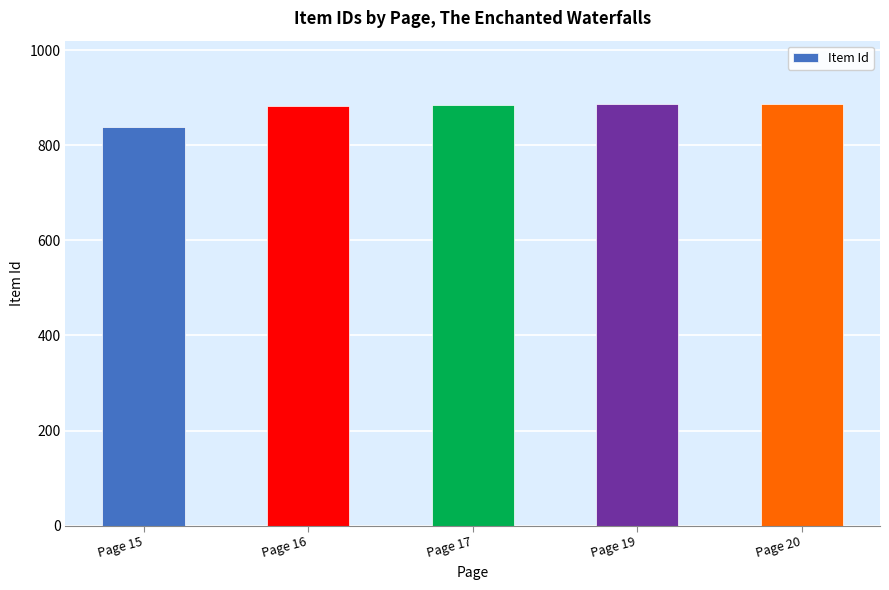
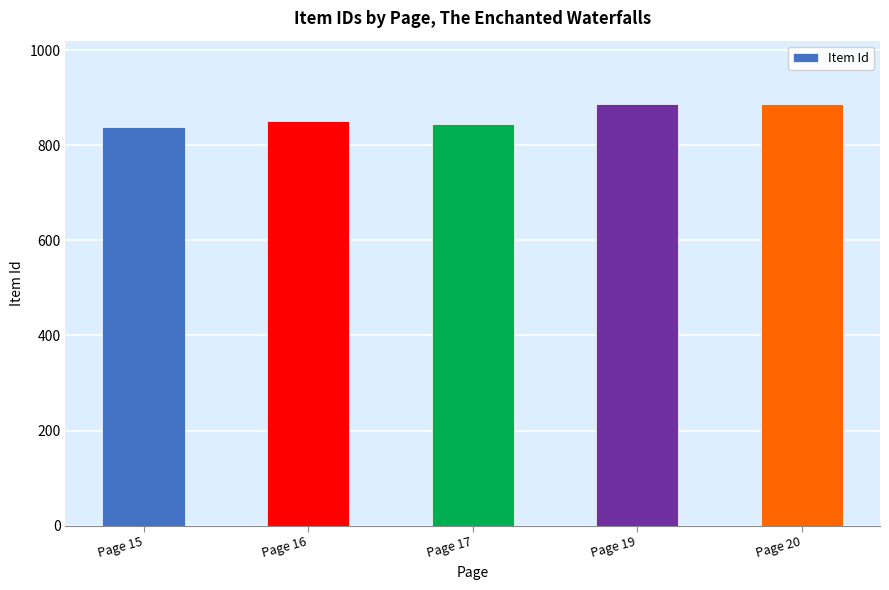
Page 16: 880 -> 850
Page 17: 880 -> 850
